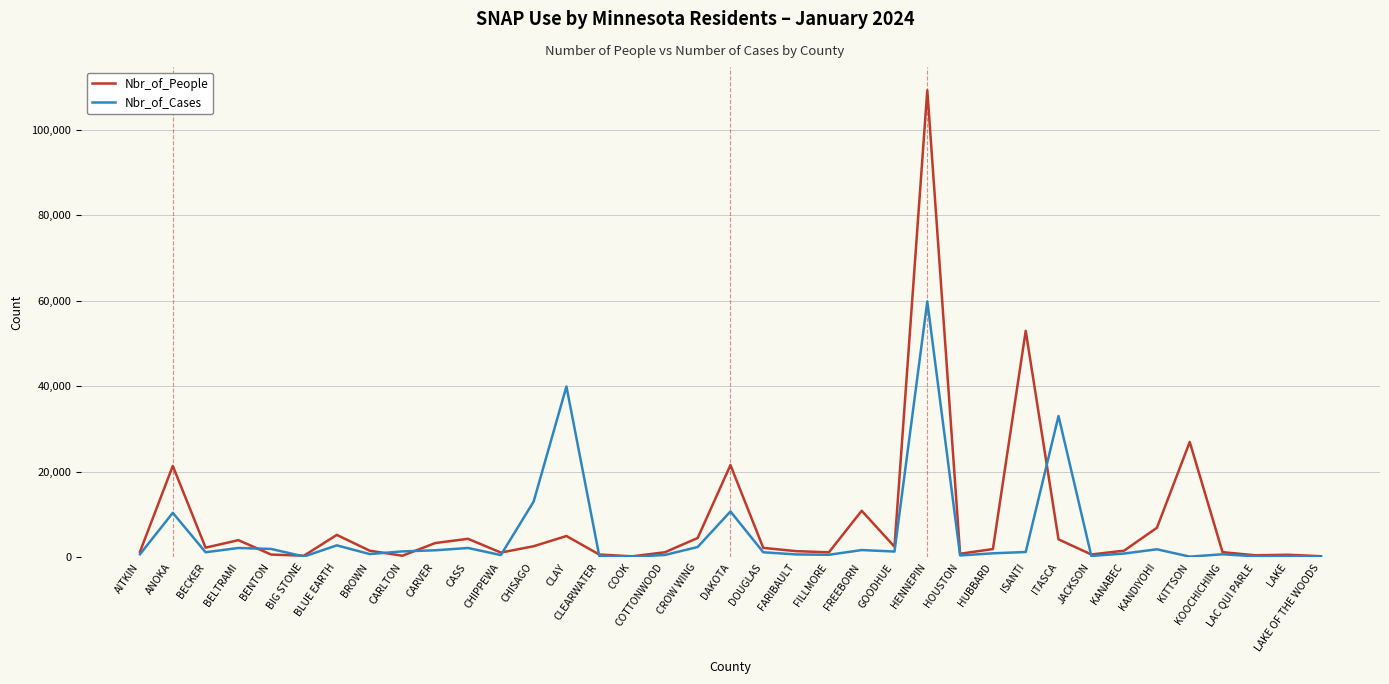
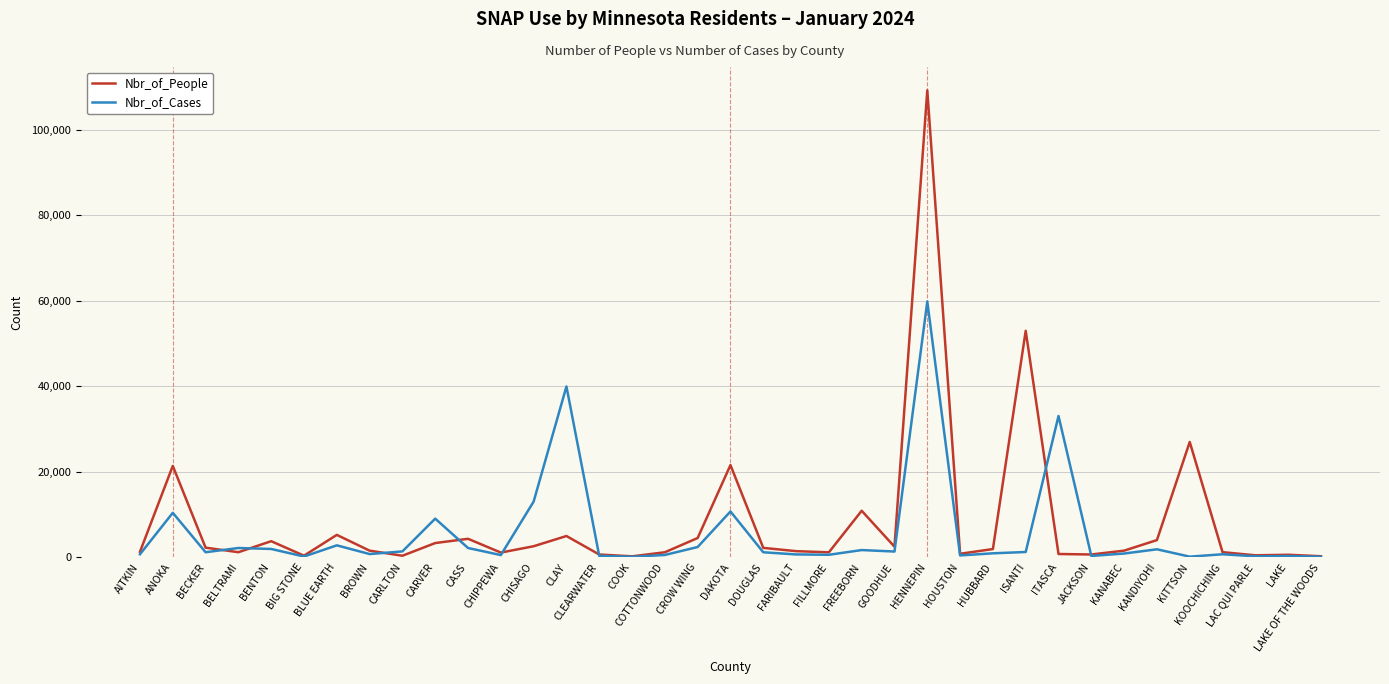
Nbr_of_People, BELTRAMI: 4,000 -> 1,000
Nbr_of_People, BENTON: 1,000 -> 4,000
Nbr_of_Cases, CARVER: 2,000 -> 9,000
Nbr_of_People, ITASCA: 4,000 -> 1,000
Nbr_of_People, KANDIYOHI: 7,000 -> 4,000
